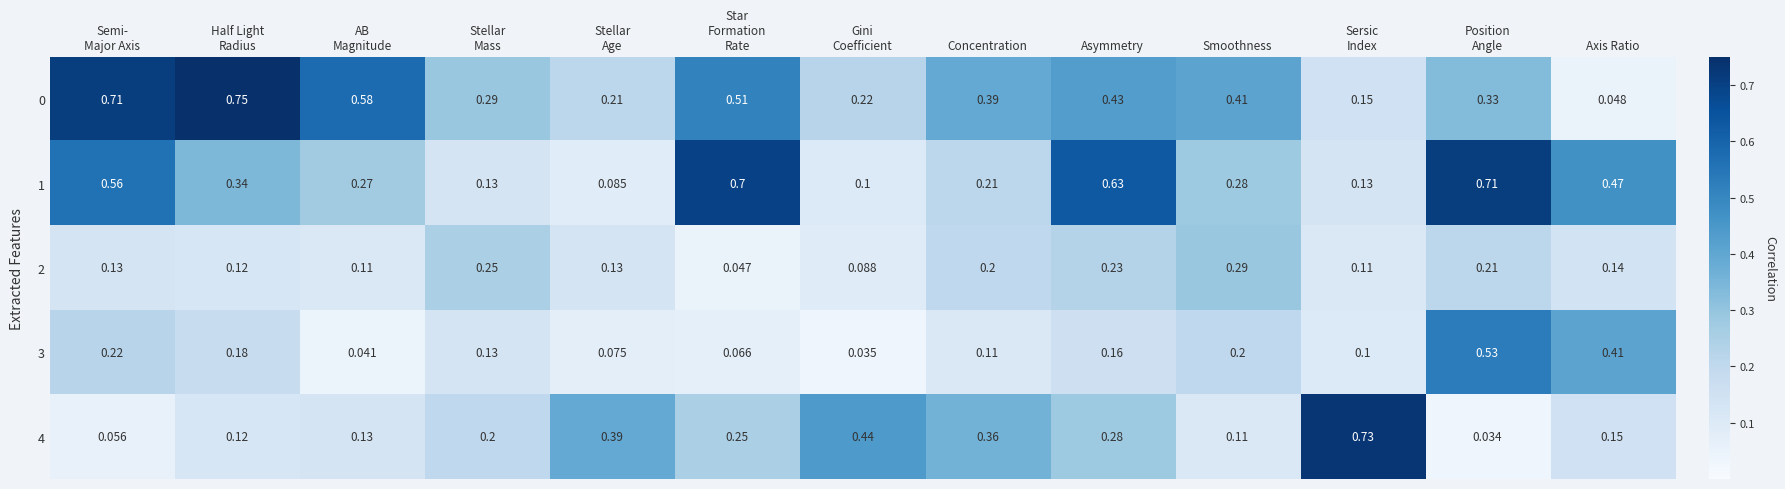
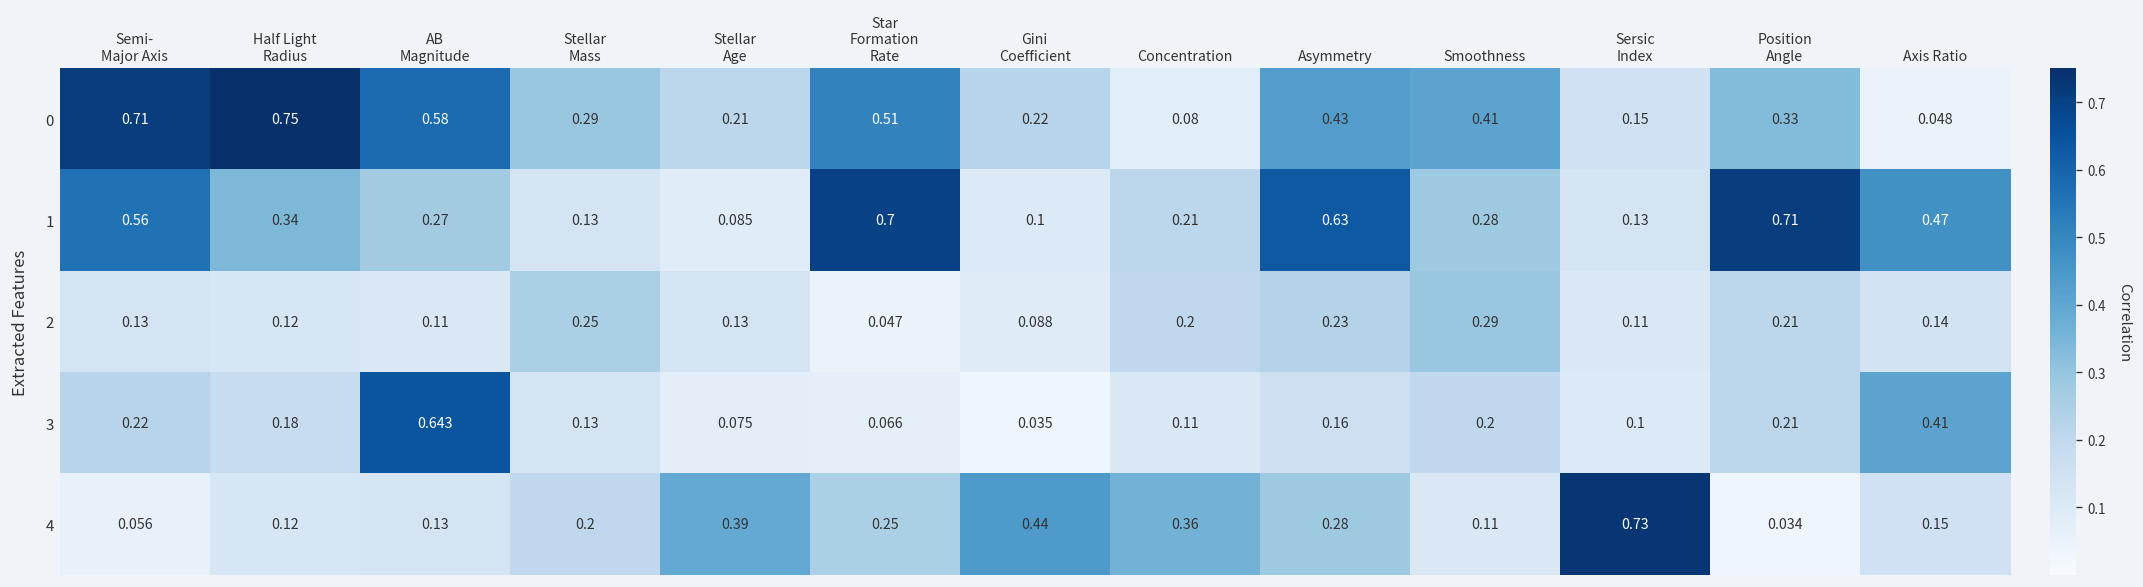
0, Concentration: 0.39 -> 0.08
3, AB Magnitude: 0.041 -> 0.643
3, Position Angle: 0.53 -> 0.21
